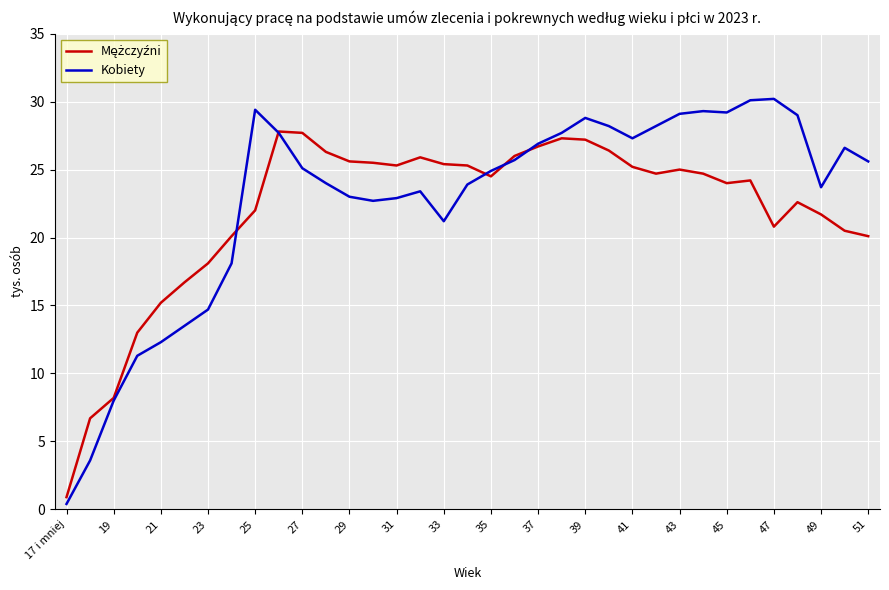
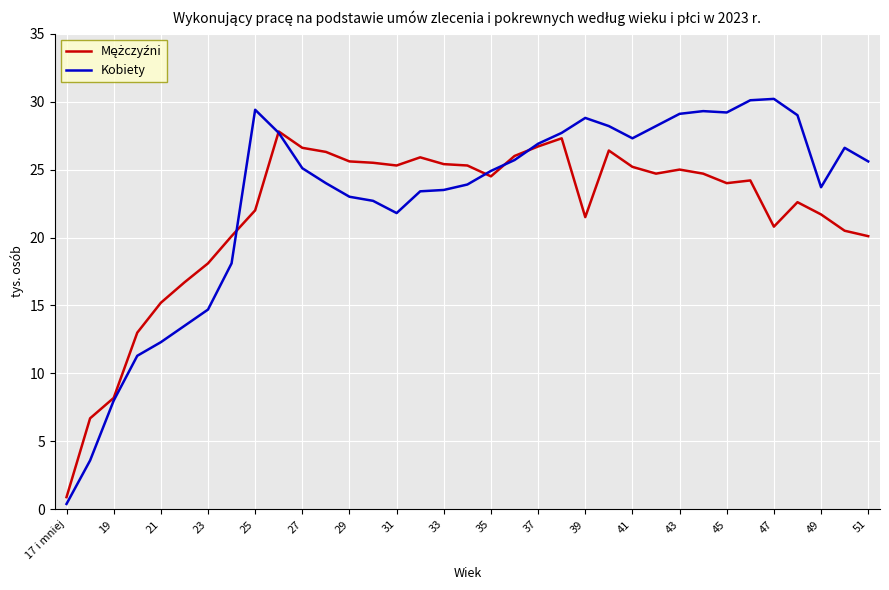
Mężczyźni, 27: 27.7 -> 26.6
Kobiety, 31: 22.9 -> 21.8
Kobiety, 33: 21.2 -> 23.5
Mężczyźni, 39: 27.2 -> 21.5
